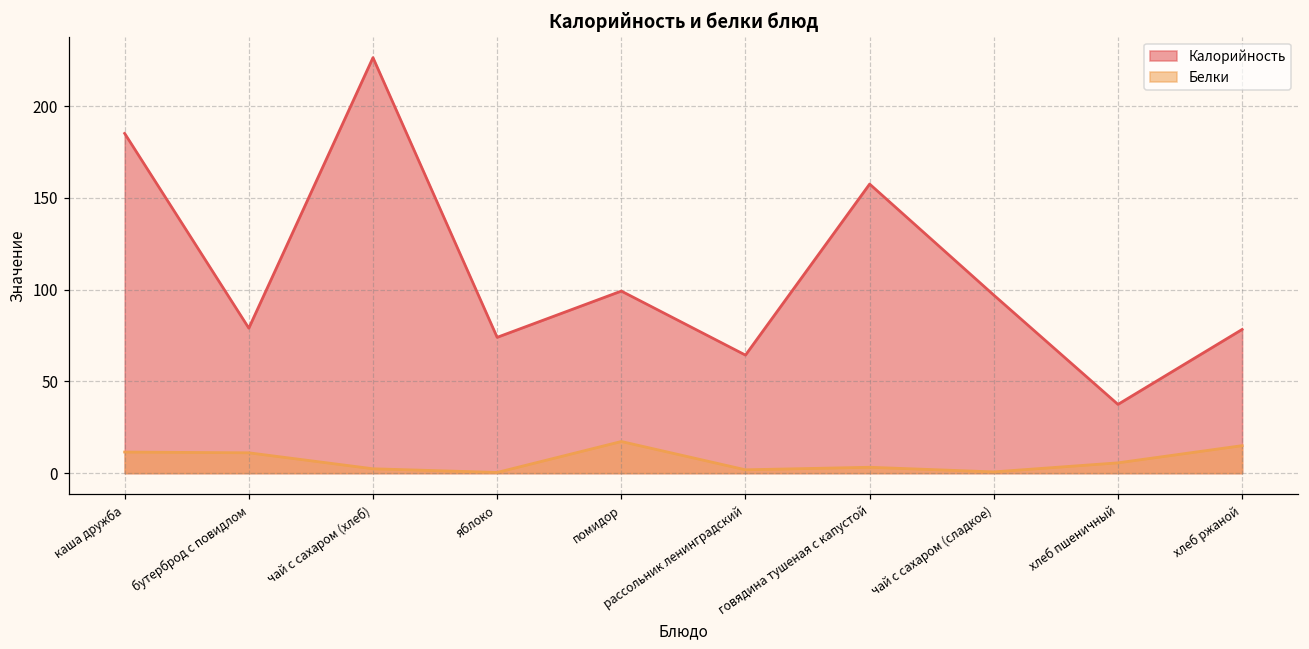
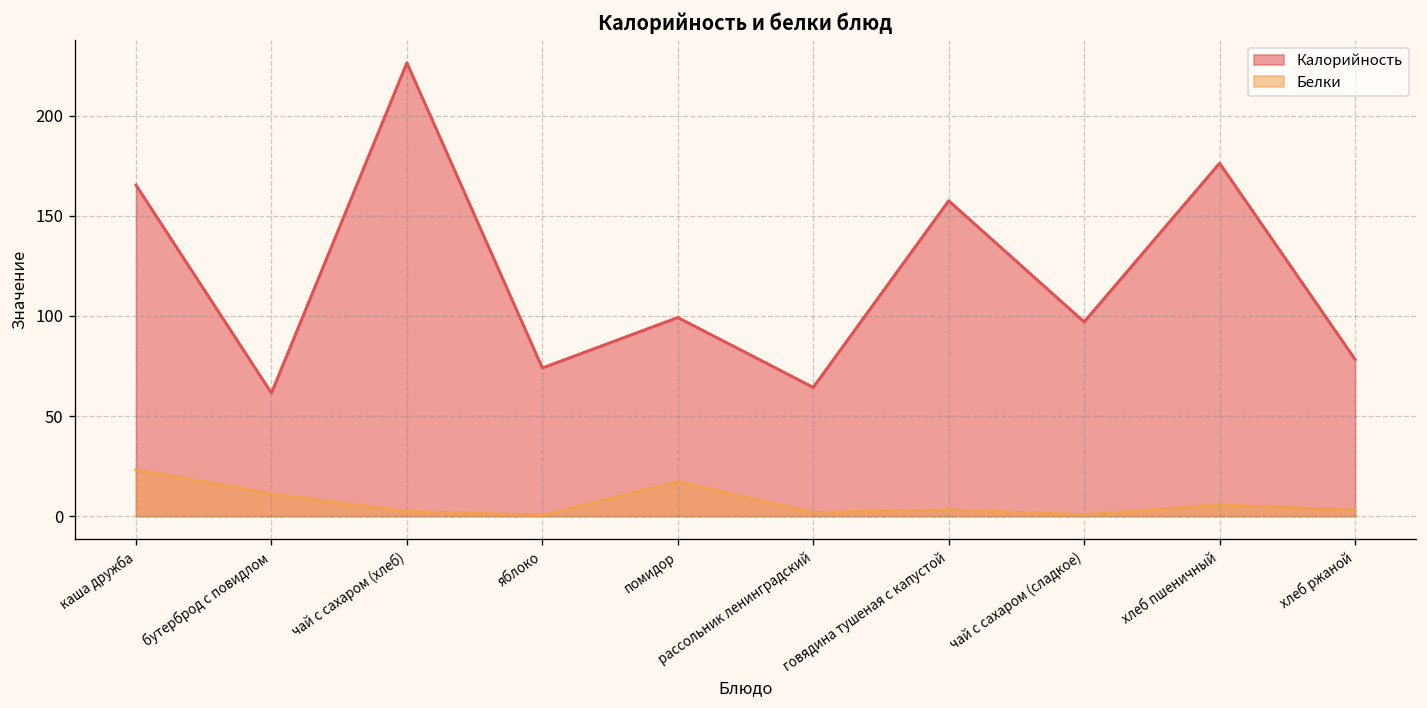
Калорийность, каша дружба: 185 -> 165
Белки, каша дружба: 12 -> 23
Калорийность, бутерброд с повидлом: 79 -> 62
Калорийность, хлеб пшеничный: 37 -> 176
Белки, хлеб ржаной: 15 -> 3
